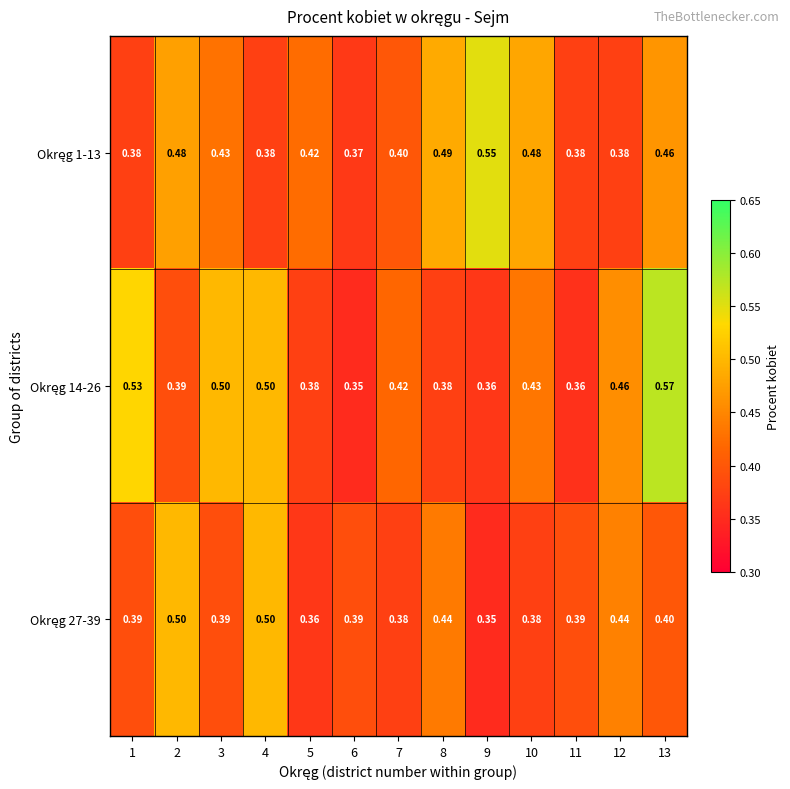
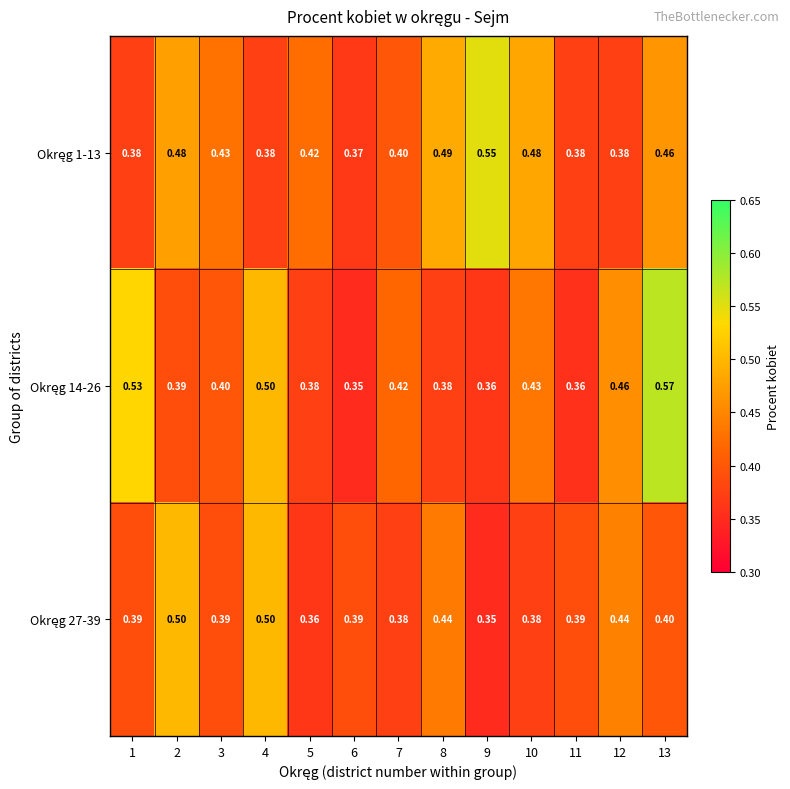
Okręg 14-26, 3: 0.50 -> 0.40
